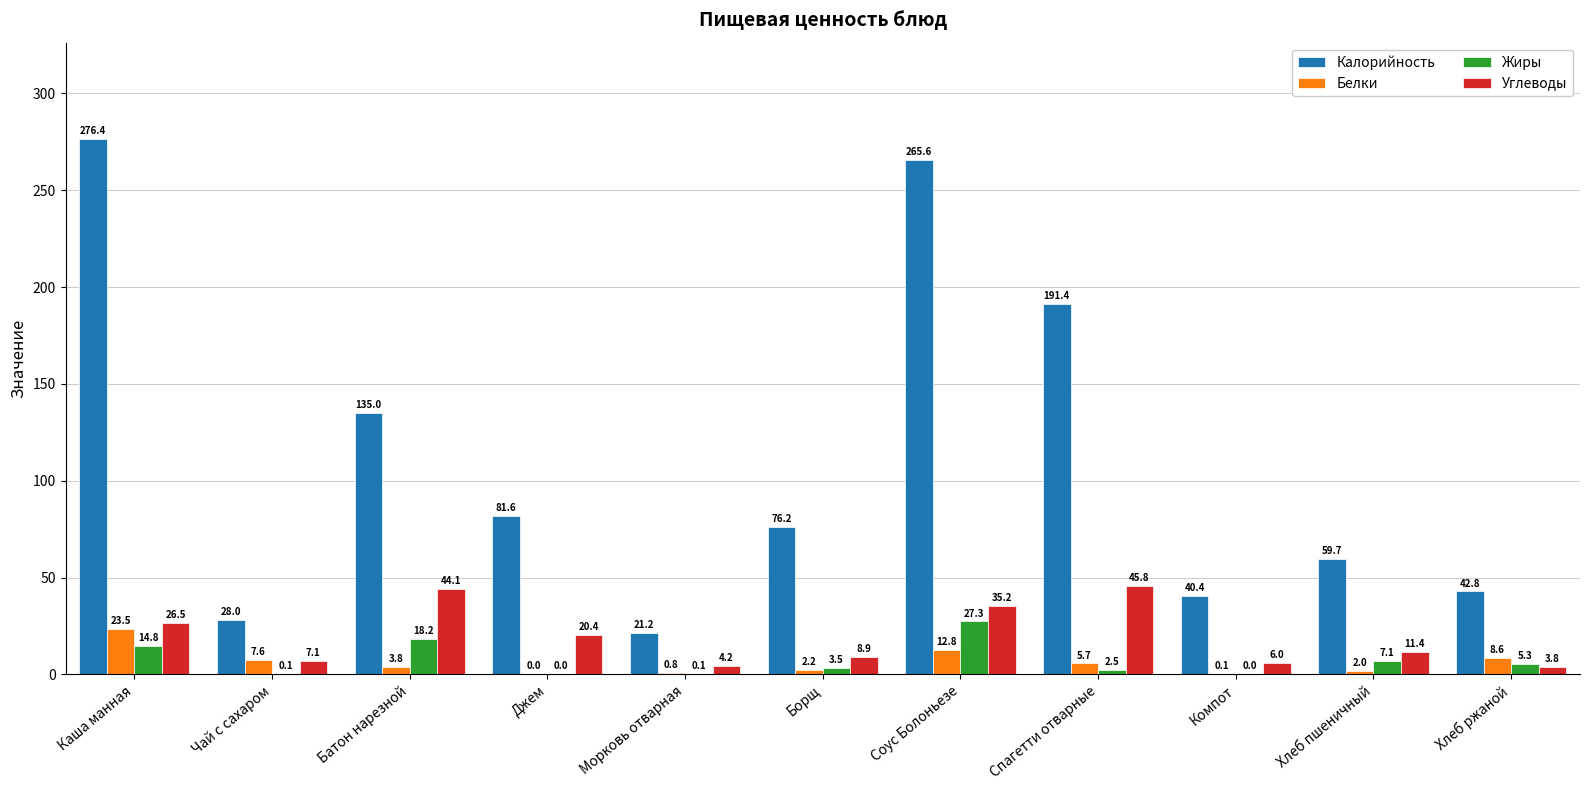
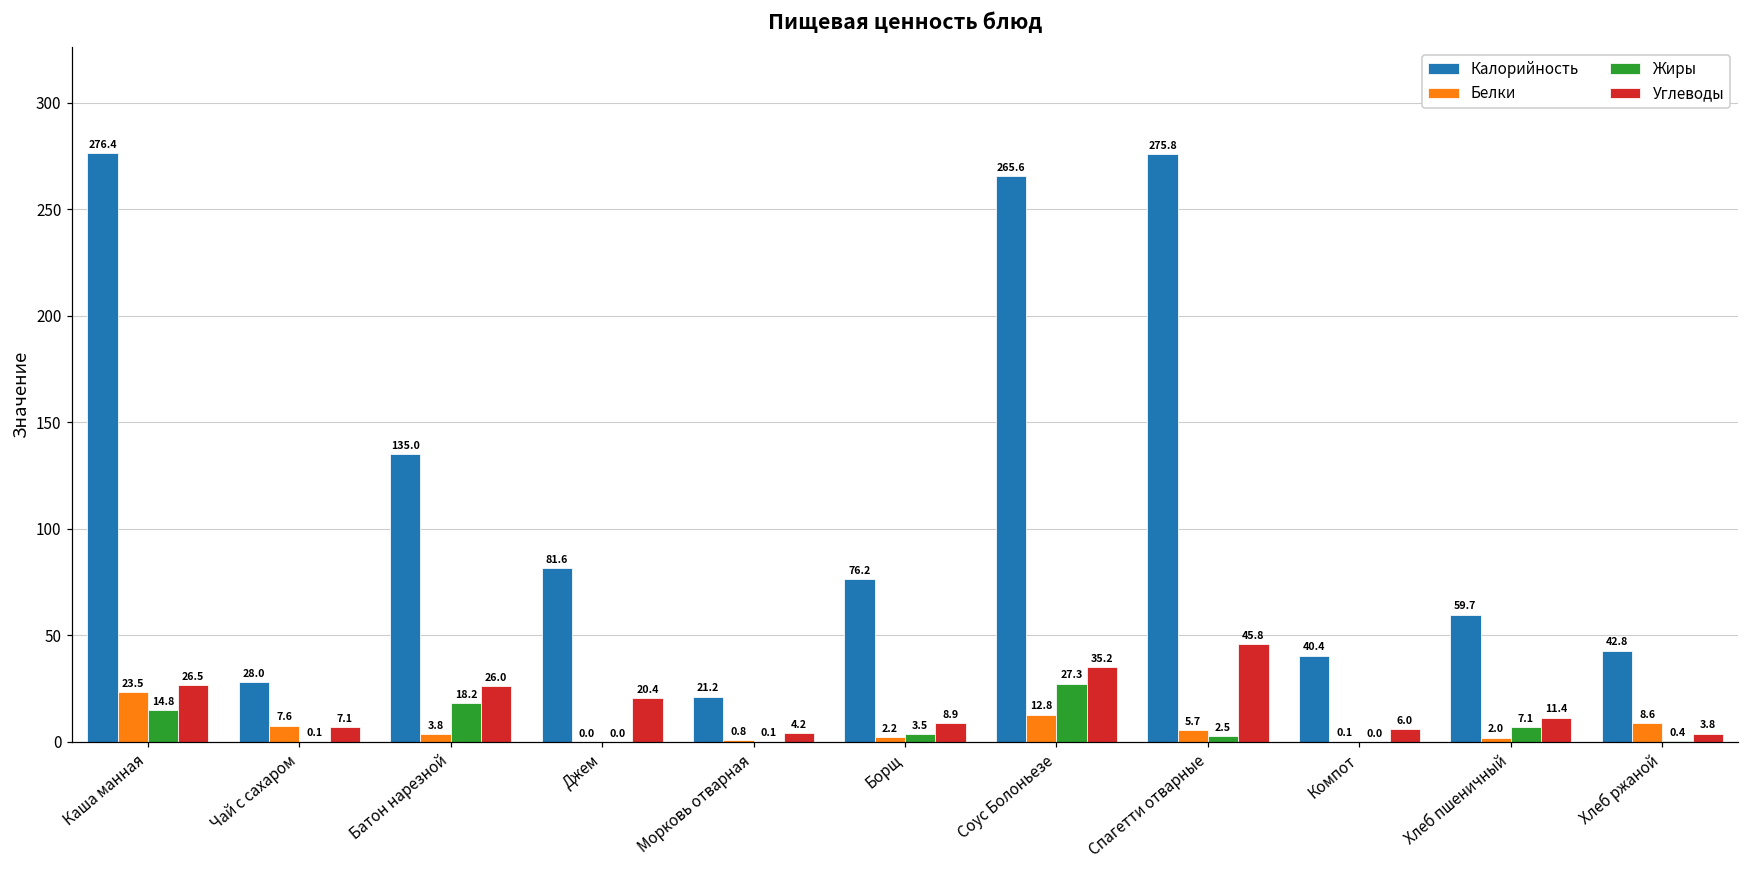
Углеводы, Батон нарезной: 44.1 -> 26.0
Калорийность, Спагетти отварные: 191.4 -> 275.8
Жиры, Хлеб ржаной: 5.3 -> 0.4
